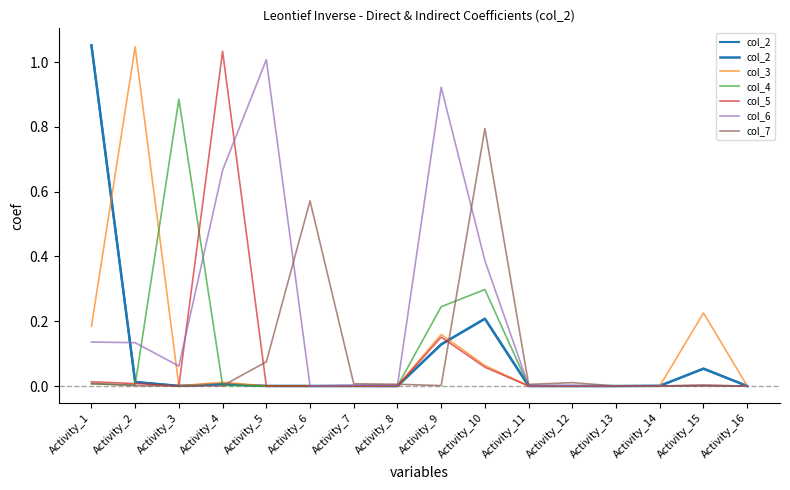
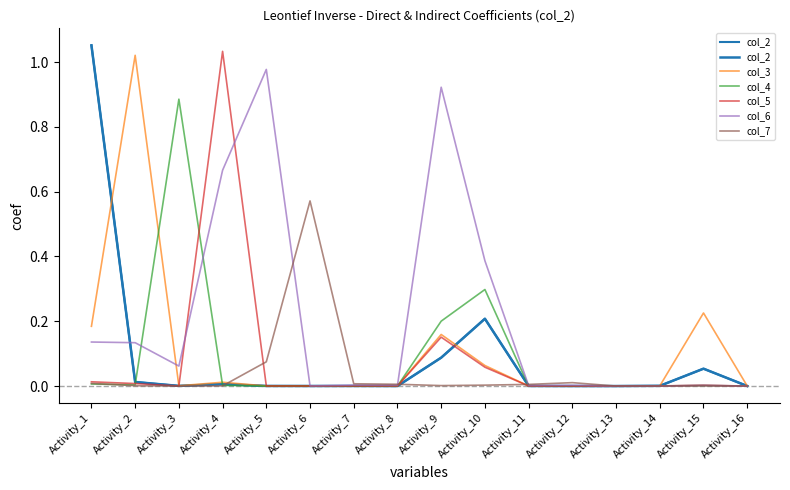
col_3, Activity_2: 1.05 -> 1.02
col_6, Activity_5: 1.01 -> 0.98
col_2, Activity_9: 0.13 -> 0.09
col_4, Activity_9: 0.24 -> 0.20
col_7, Activity_10: 0.79 -> 0.00
